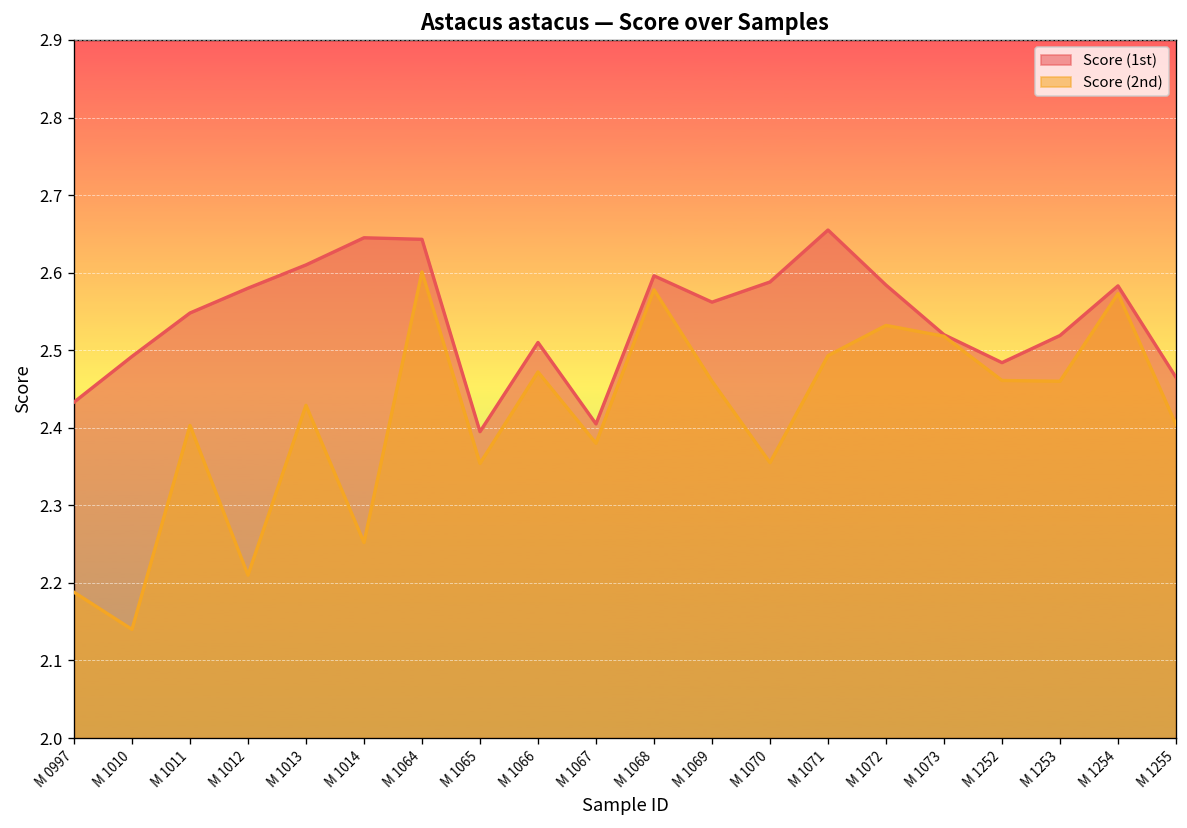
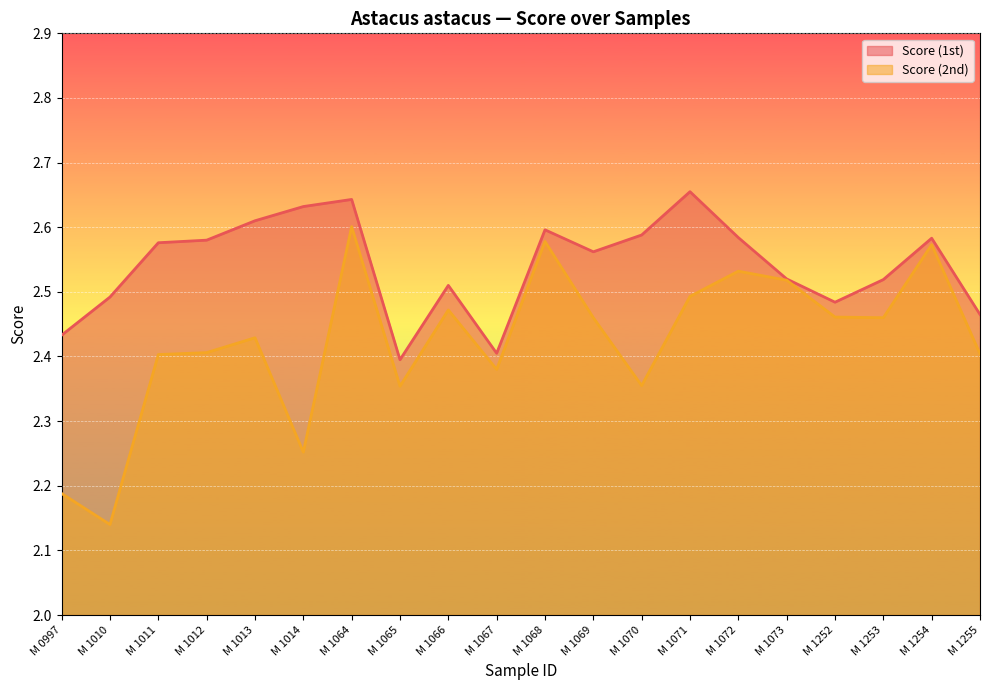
Score (1st), M 1011: 2.55 -> 2.58
Score (2nd), M 1012: 2.21 -> 2.41
Score (1st), M 1014: 2.65 -> 2.63
